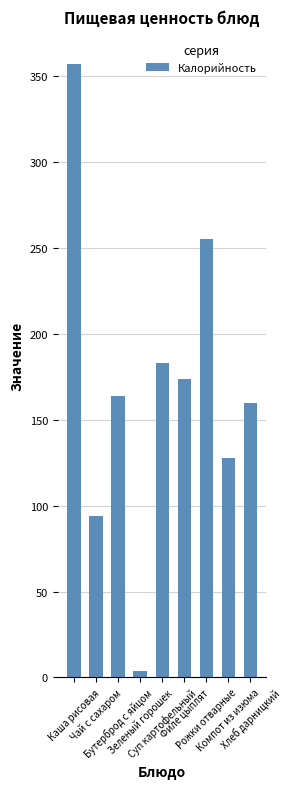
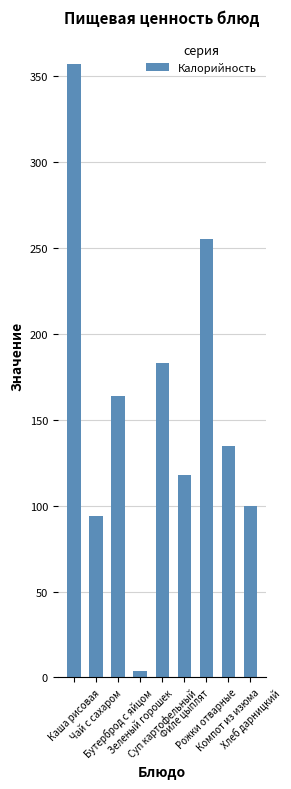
Филе цыплят: 174 -> 118
Компот из изюма: 128 -> 135
Хлеб дарницкий: 160 -> 100
